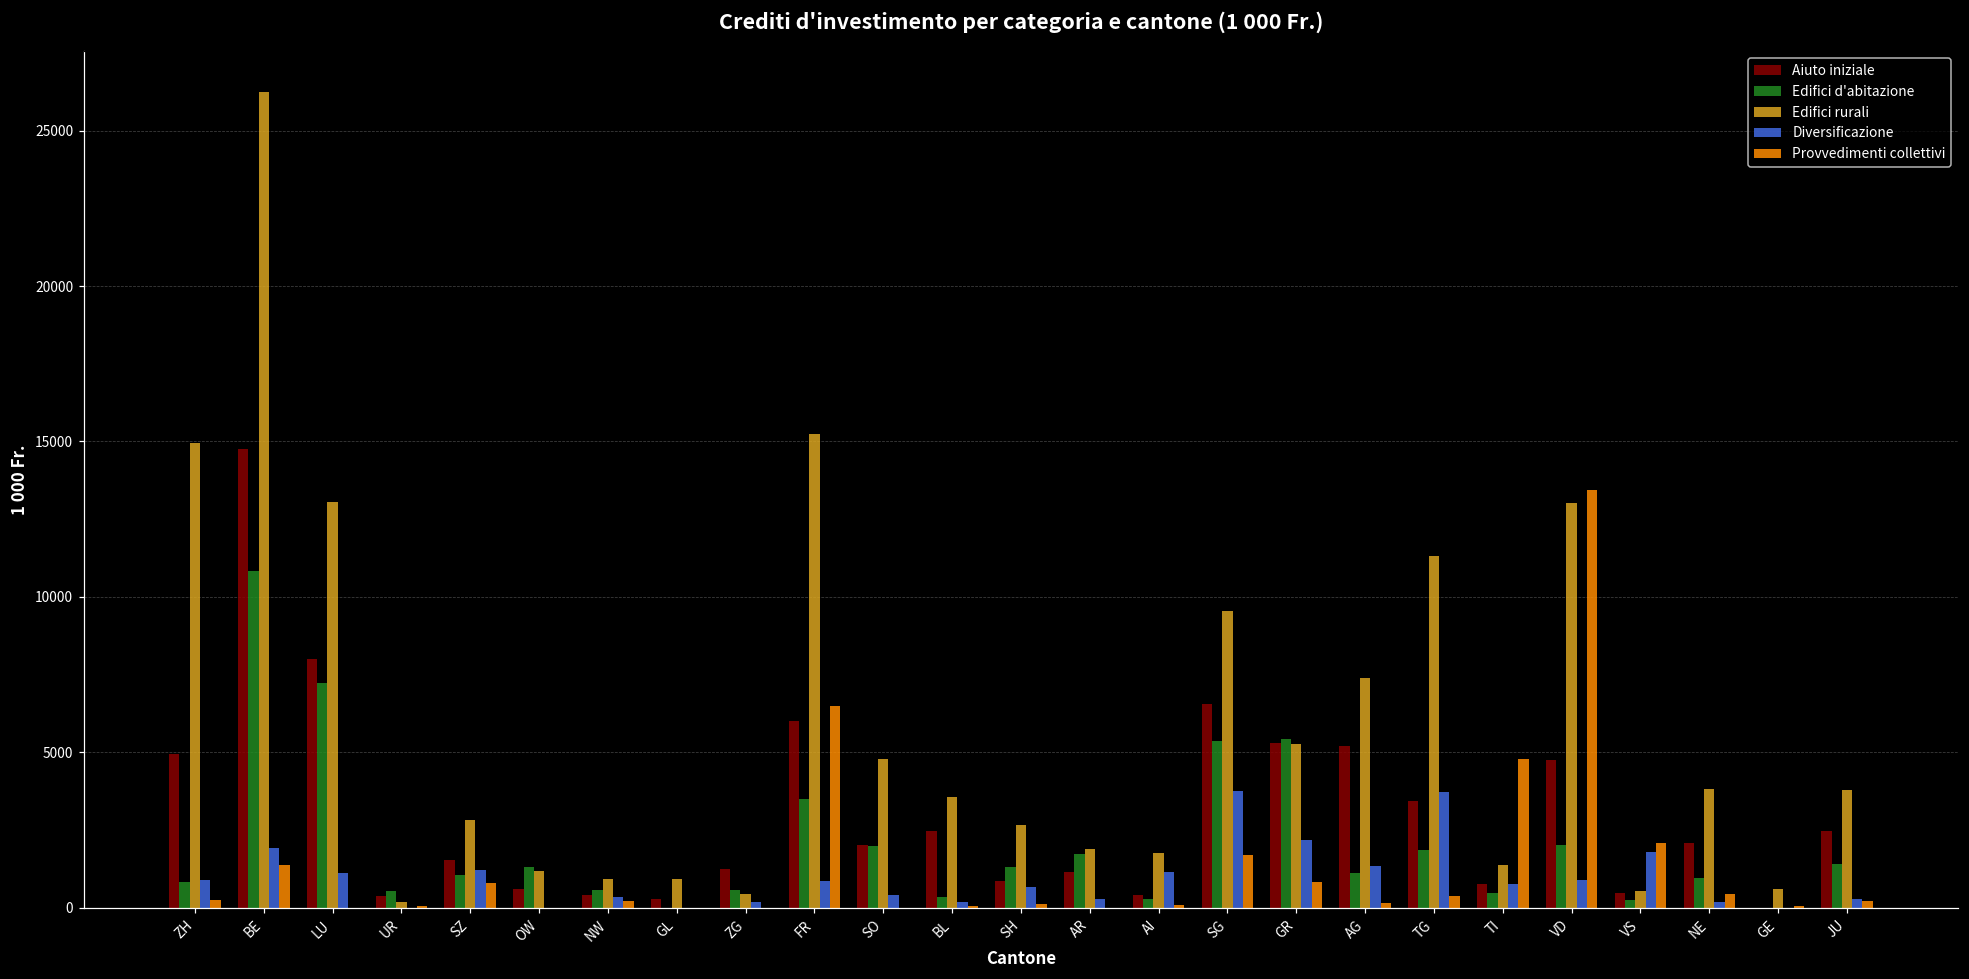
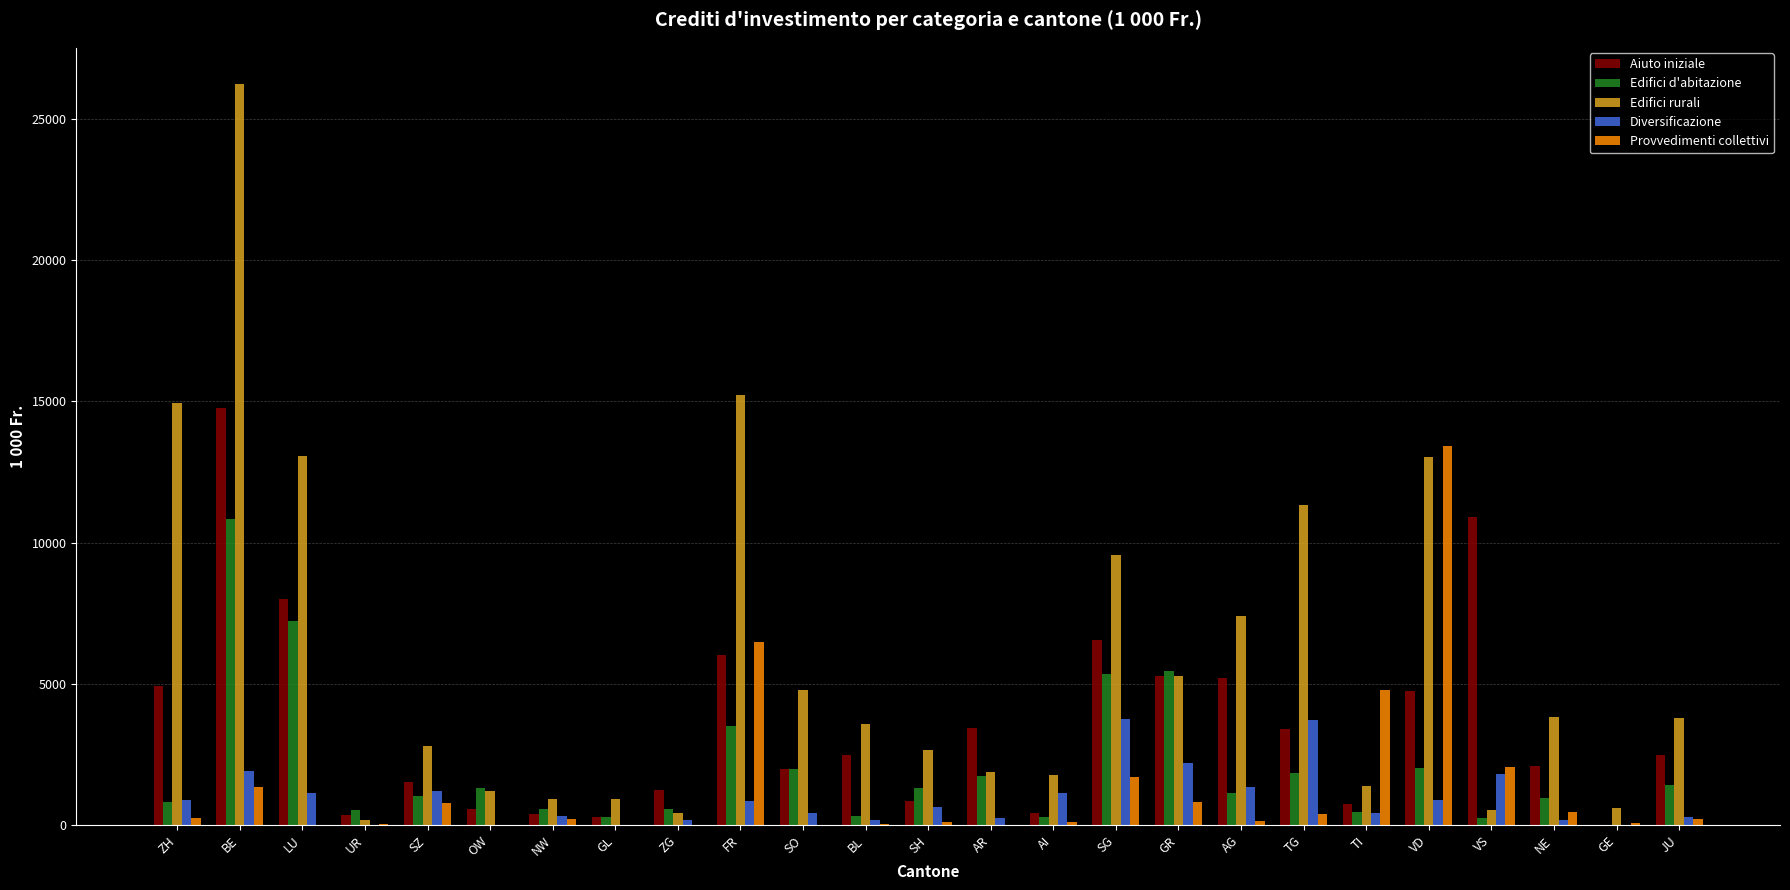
Edifici d'abitazione, GL: 0 -> 300
Aiuto iniziale, AR: 1200 -> 3400
Diversificazione, TI: 800 -> 400
Aiuto iniziale, VS: 500 -> 10900
